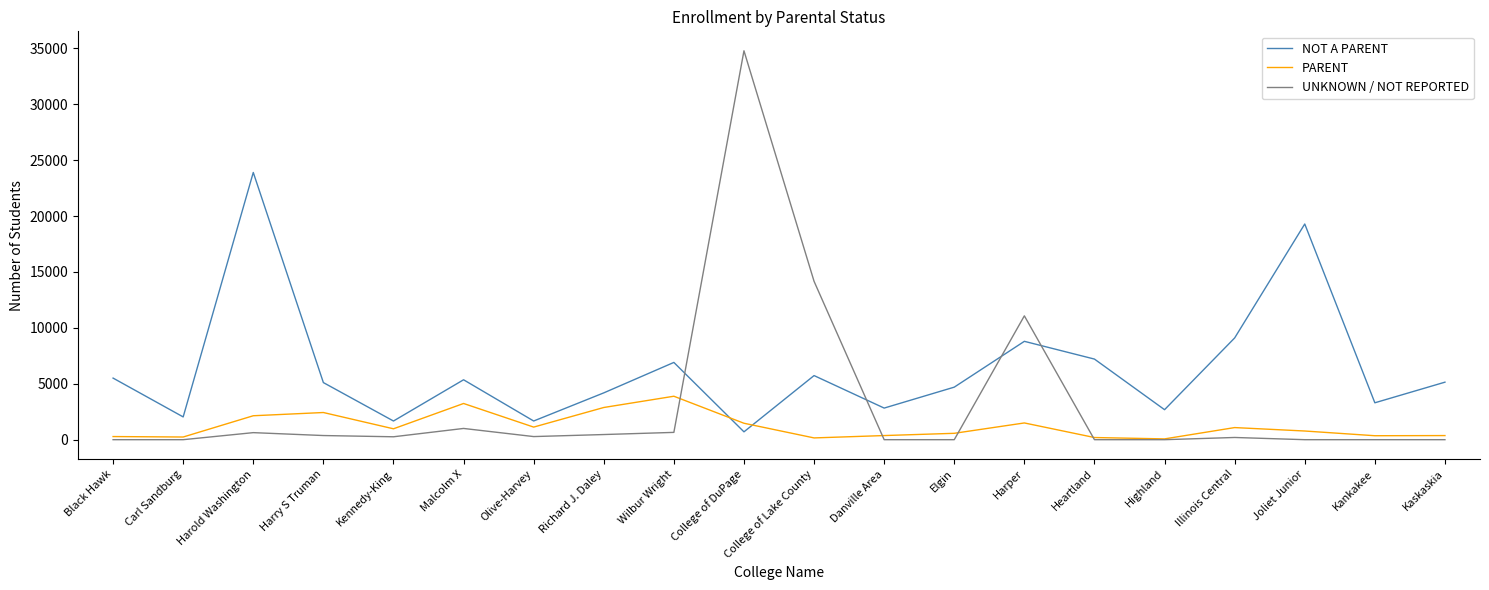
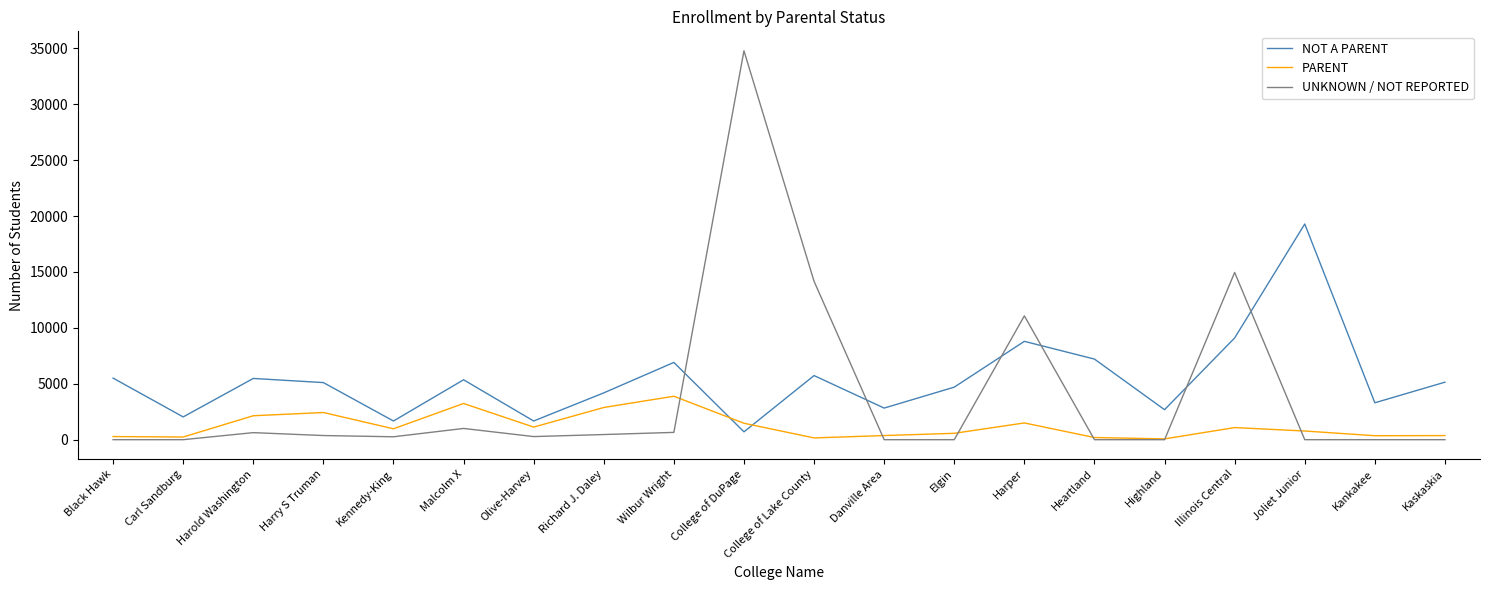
NOT A PARENT, Harold Washington: 23900 -> 5500
UNKNOWN / NOT REPORTED, Illinois Central: 200 -> 15000
